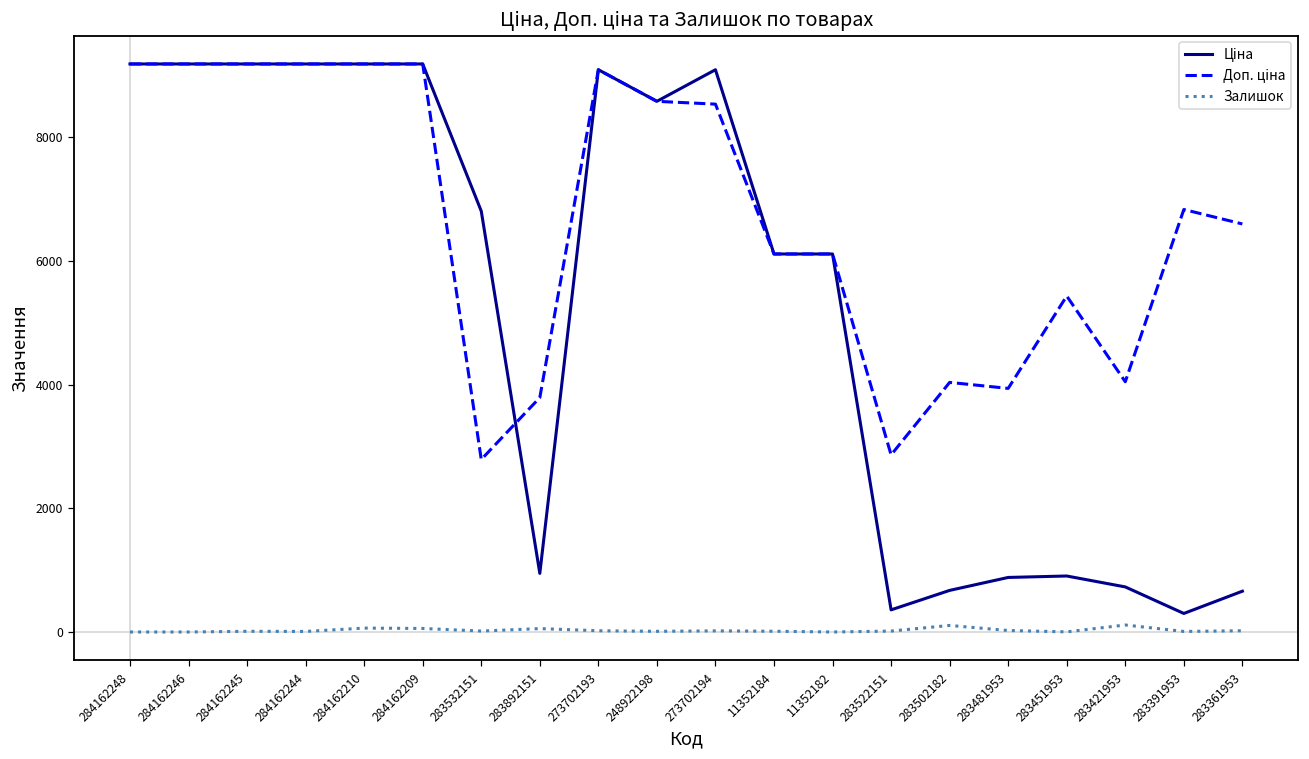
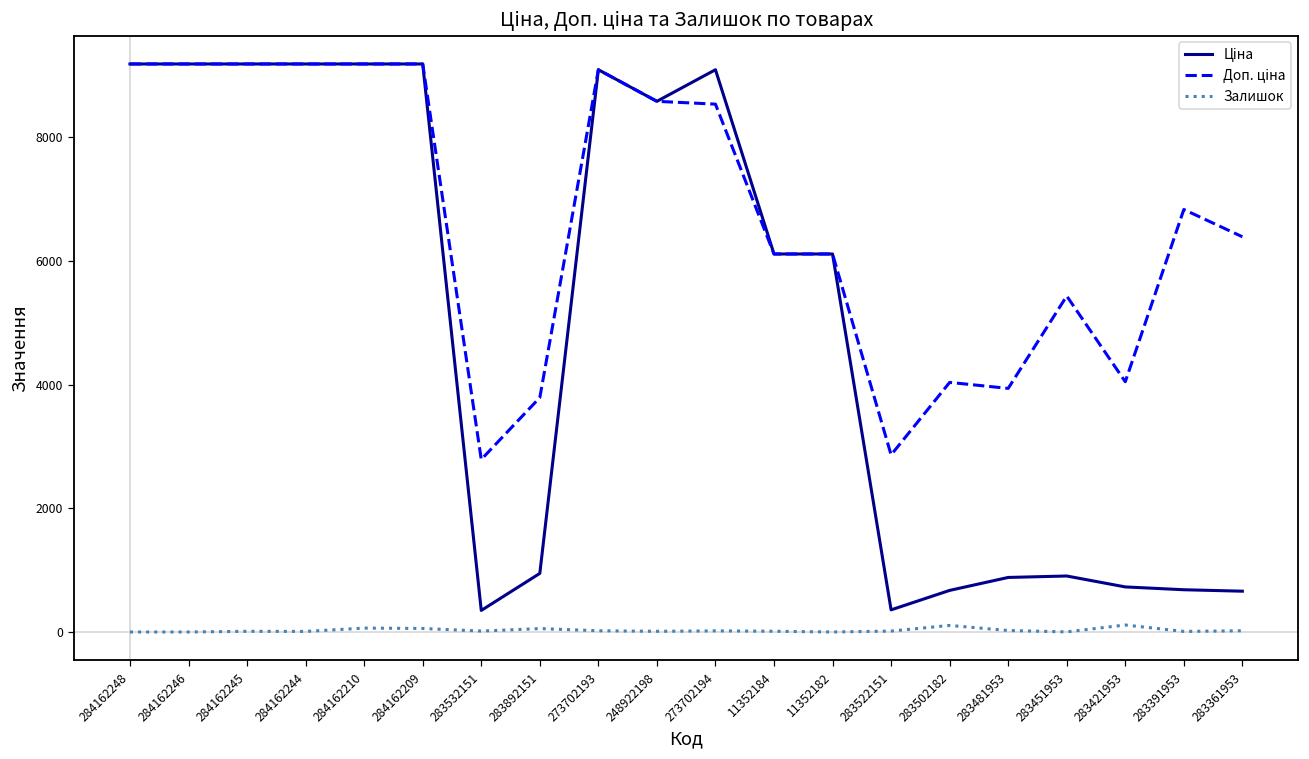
Ціна, 283532151: 6800 -> 300
Ціна, 283391953: 300 -> 700
Доп. ціна, 283361953: 6600 -> 6400
